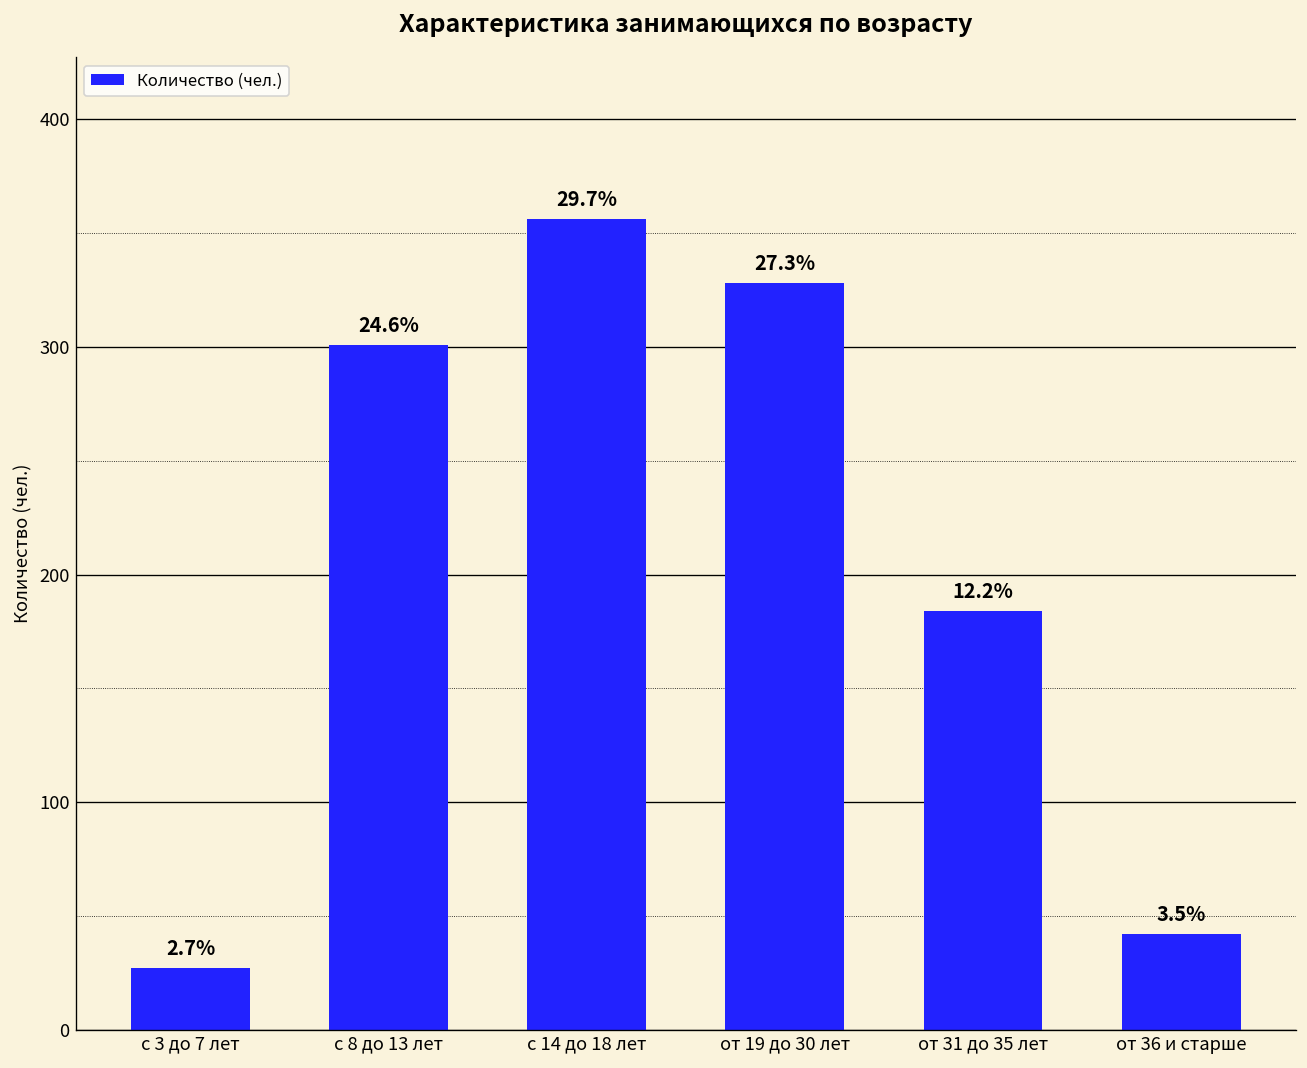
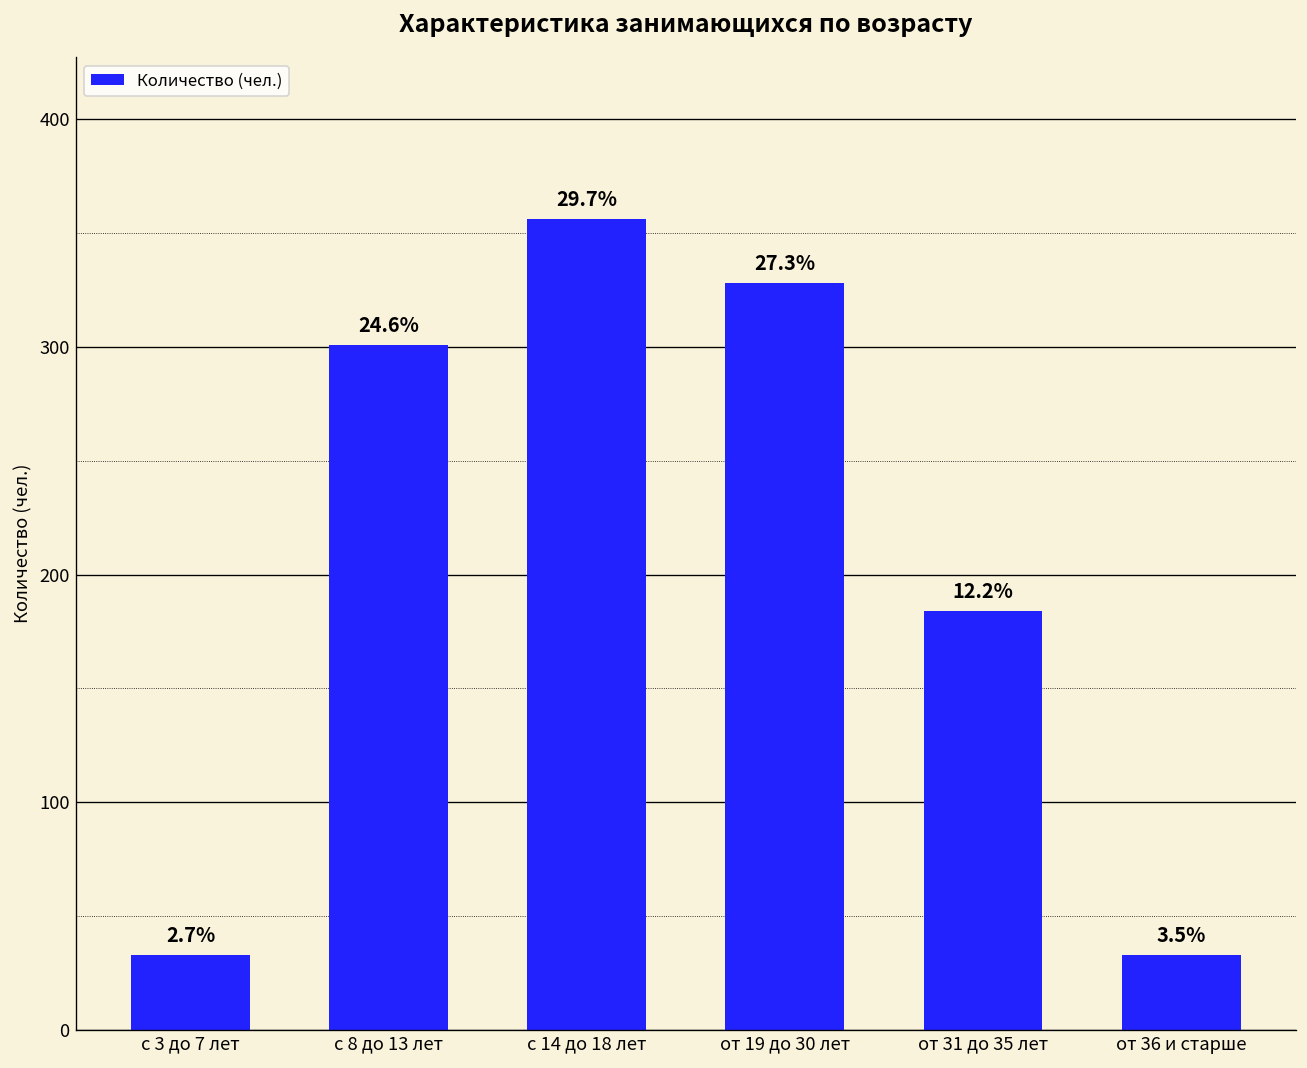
с 3 до 7 лет: 27 -> 33
от 36 и старше: 42 -> 33
